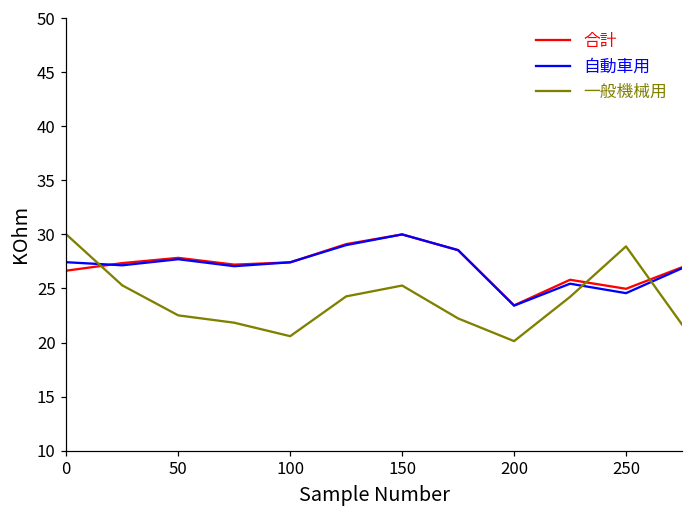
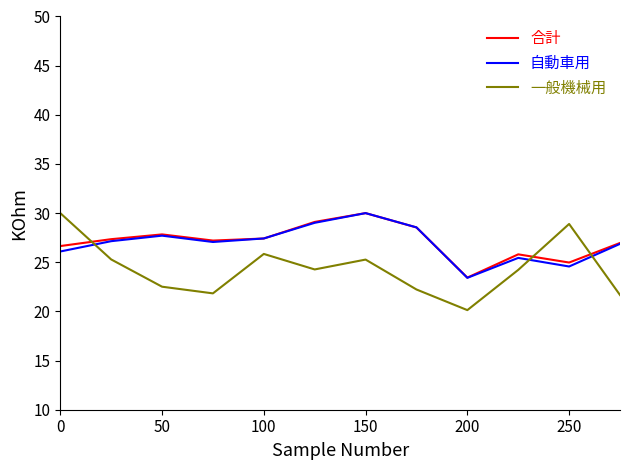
自動車用, 0: 27 -> 26
一般機械用, 100: 21 -> 26
